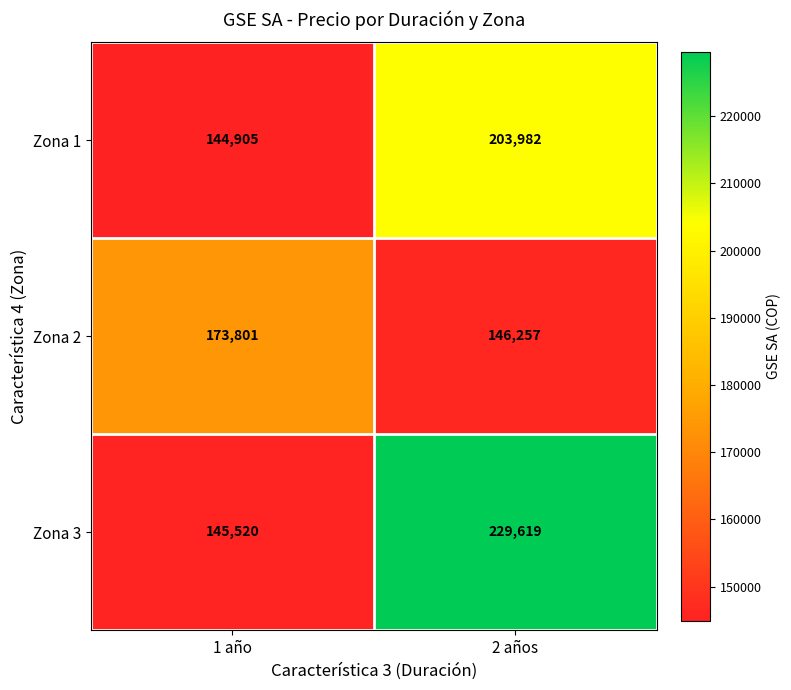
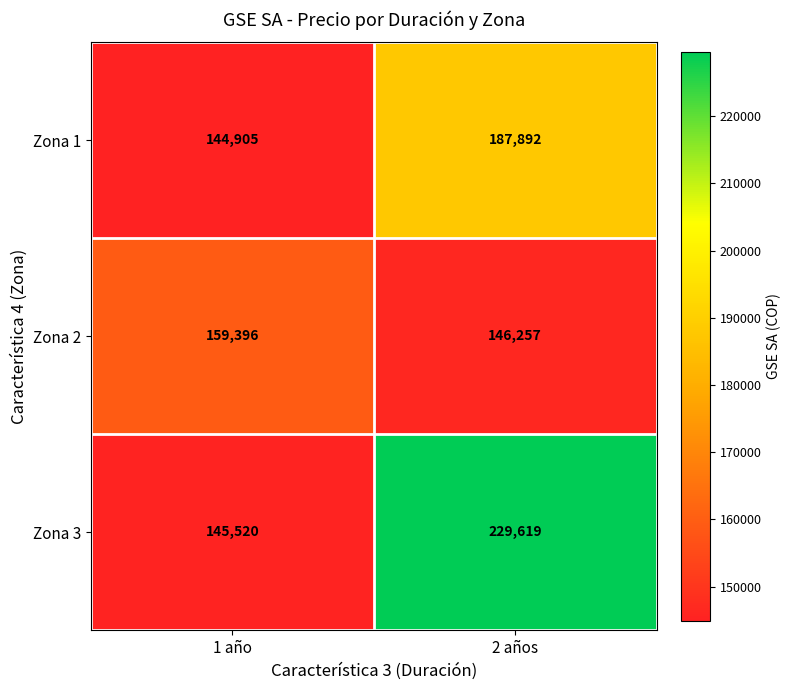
Zona 1, 2 años: 203,982 -> 187,892
Zona 2, 1 año: 173,801 -> 159,396
